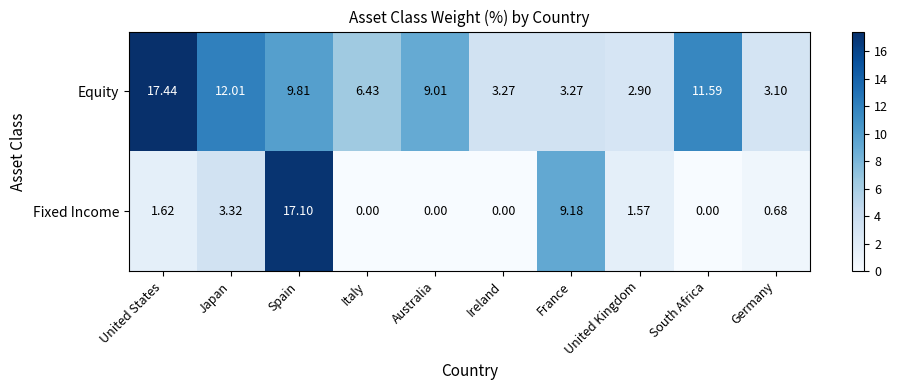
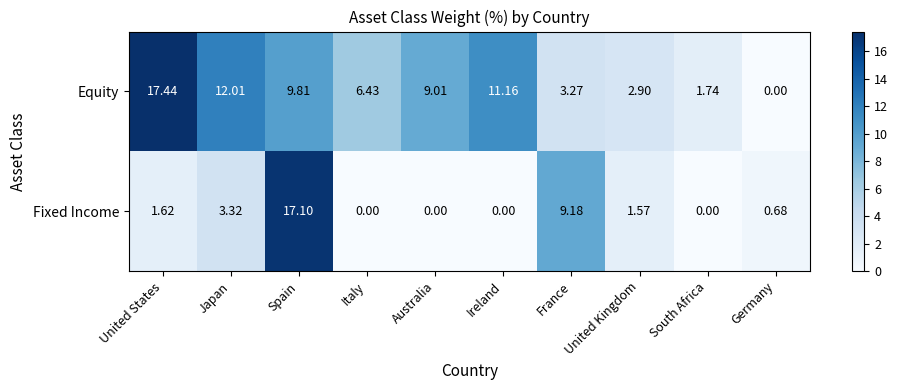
Equity, Ireland: 3.27 -> 11.16
Equity, South Africa: 11.59 -> 1.74
Equity, Germany: 3.10 -> 0.00
